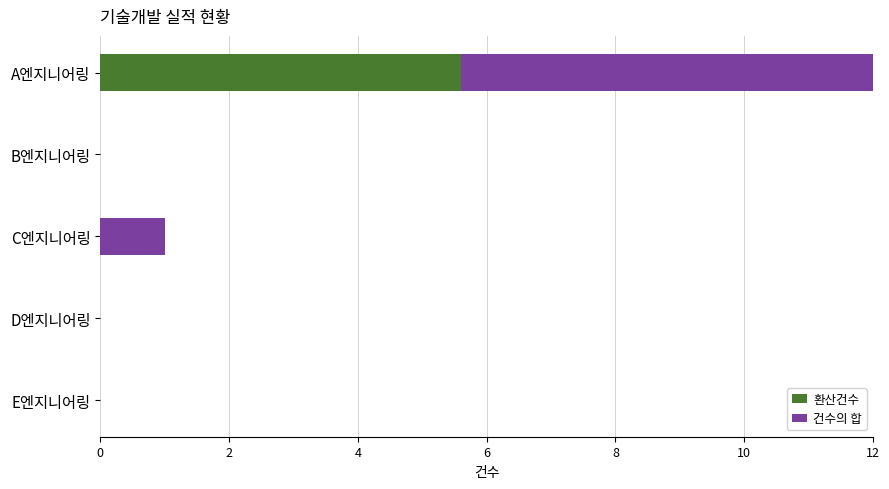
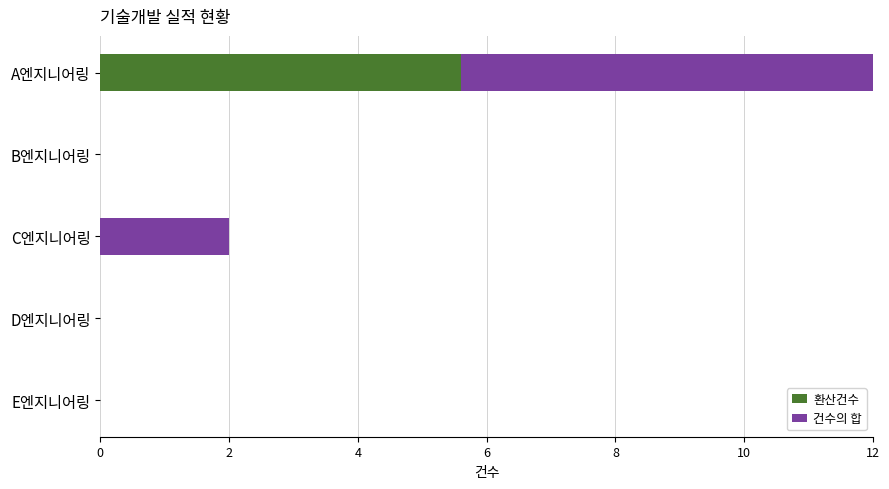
건수의 합, C엔지니어링: 1 -> 2
